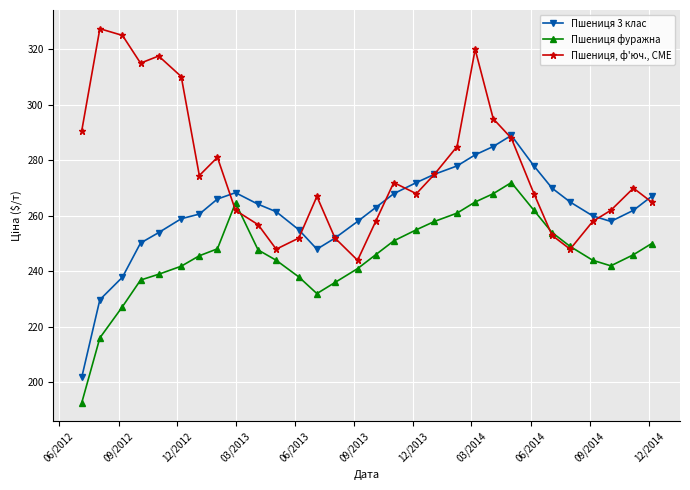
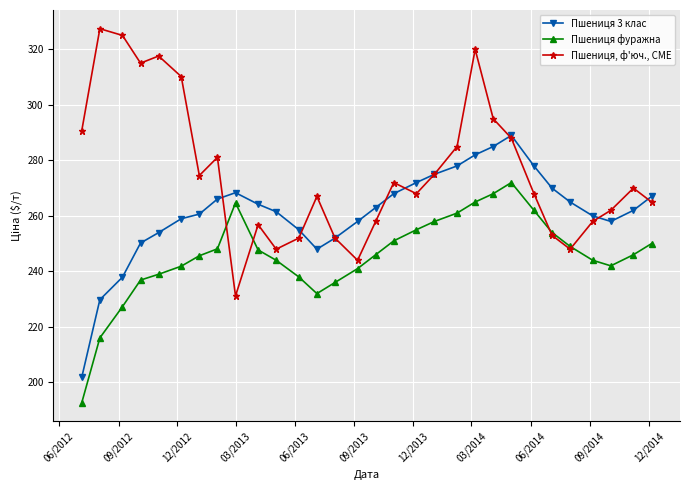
Пшениця, ф'юч., CME, 03/2013: 262 -> 231
